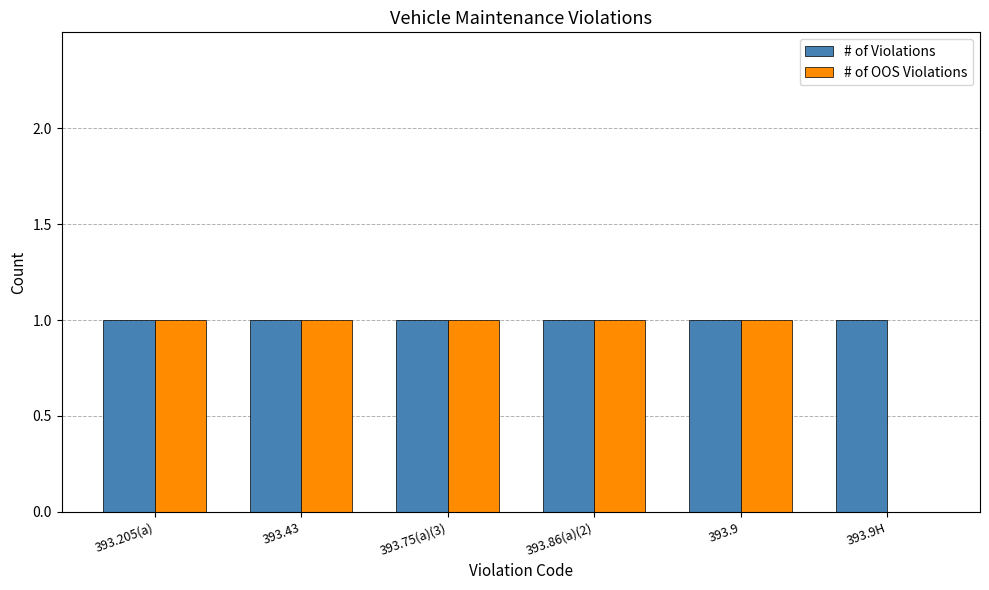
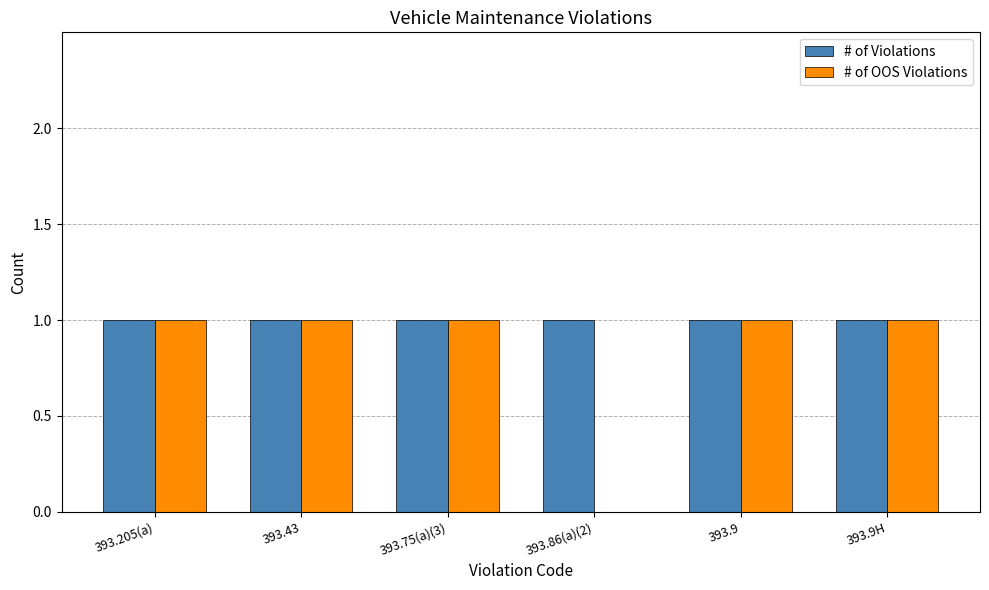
# of OOS Violations, 393.86(a)(2): 1 -> 0
# of OOS Violations, 393.9H: 0 -> 1
